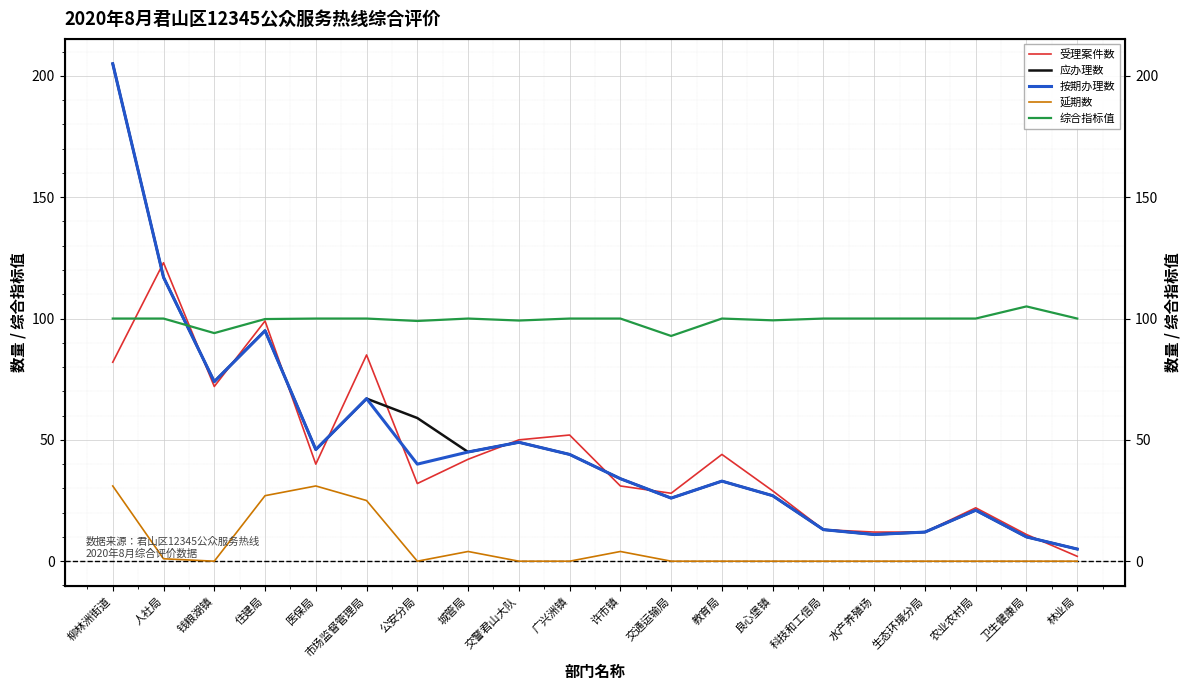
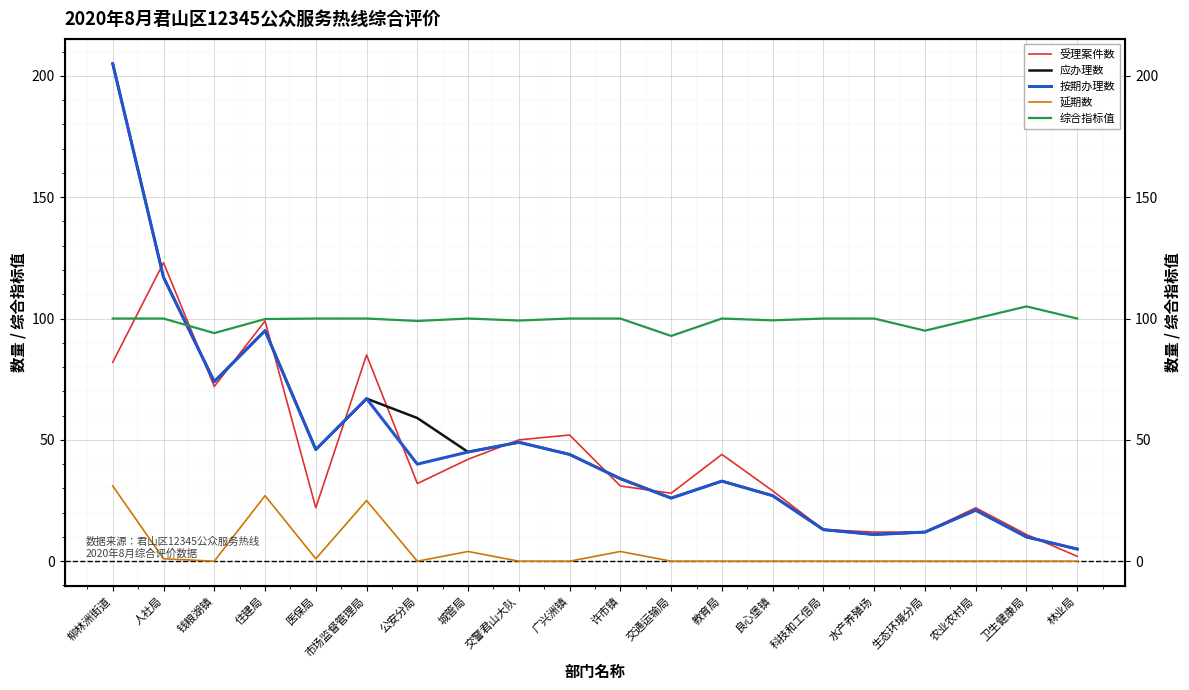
受理案件数, 医保局: 40 -> 22
延期数, 医保局: 31 -> 1
综合指标值, 生态环境分局: 100 -> 95
